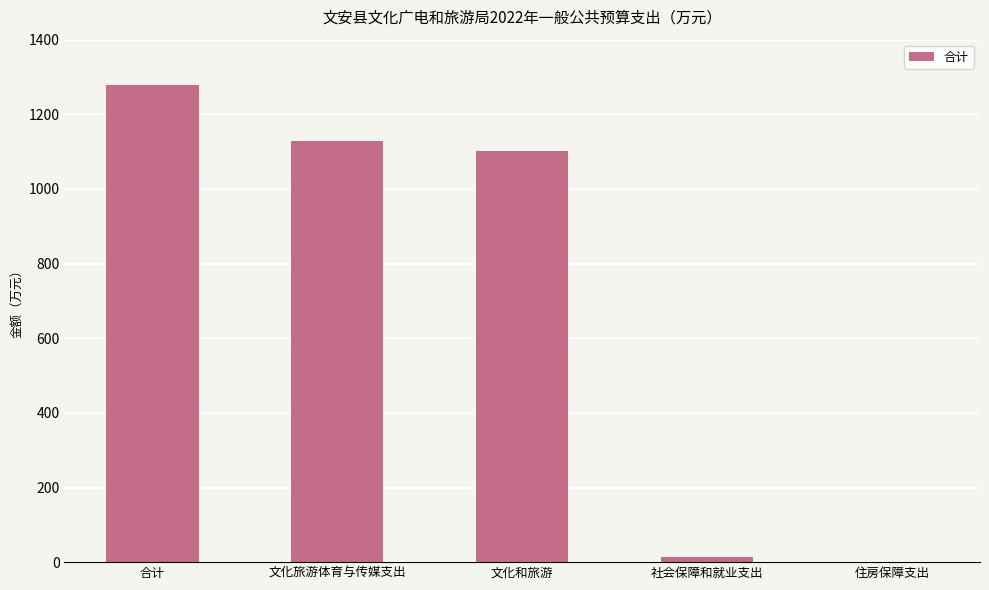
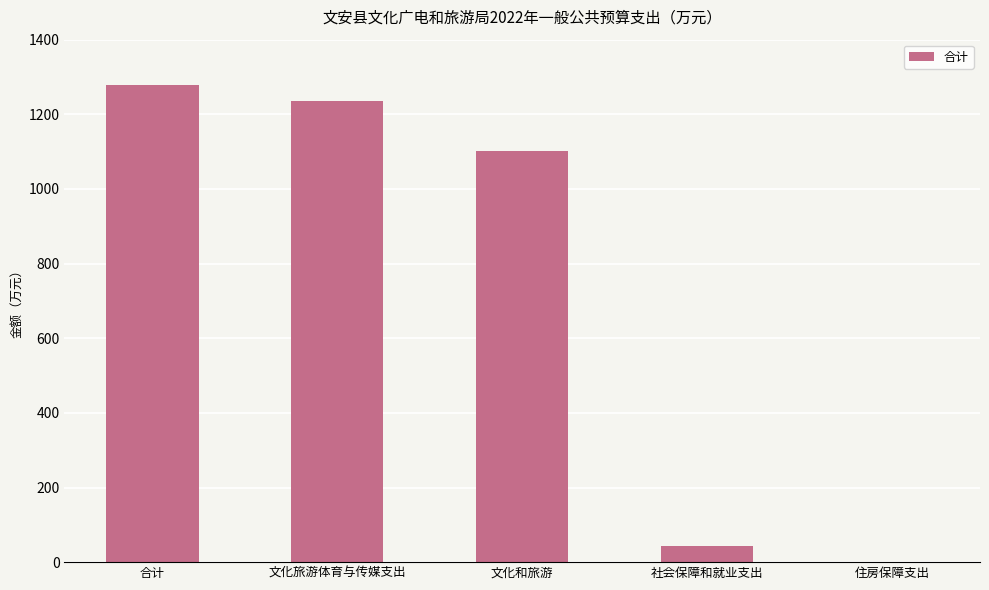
文化旅游体育与传媒支出: 1130 -> 1240
社会保障和就业支出: 20 -> 40
